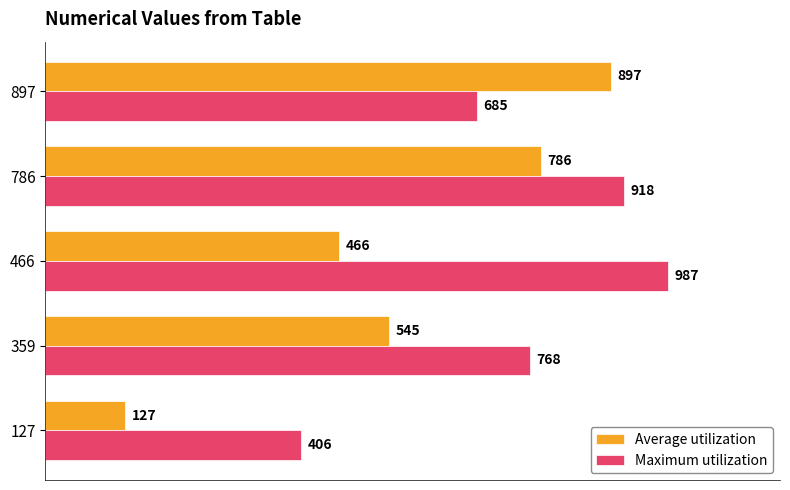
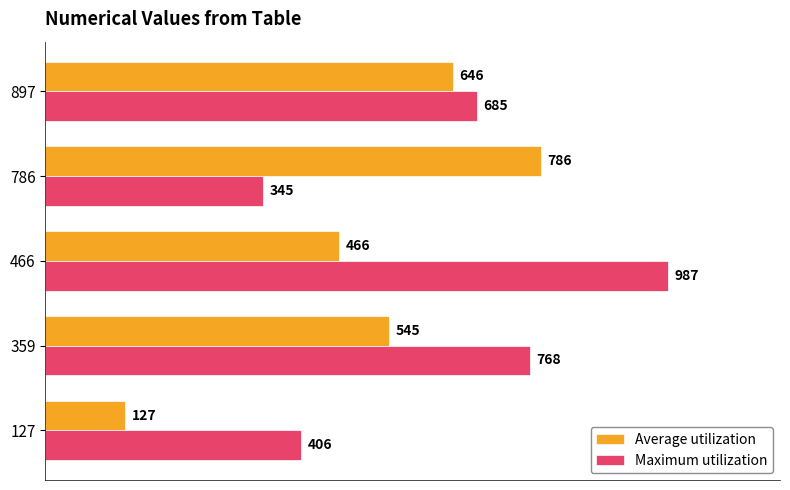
Average utilization, 897: 897 -> 646
Maximum utilization, 786: 918 -> 345
